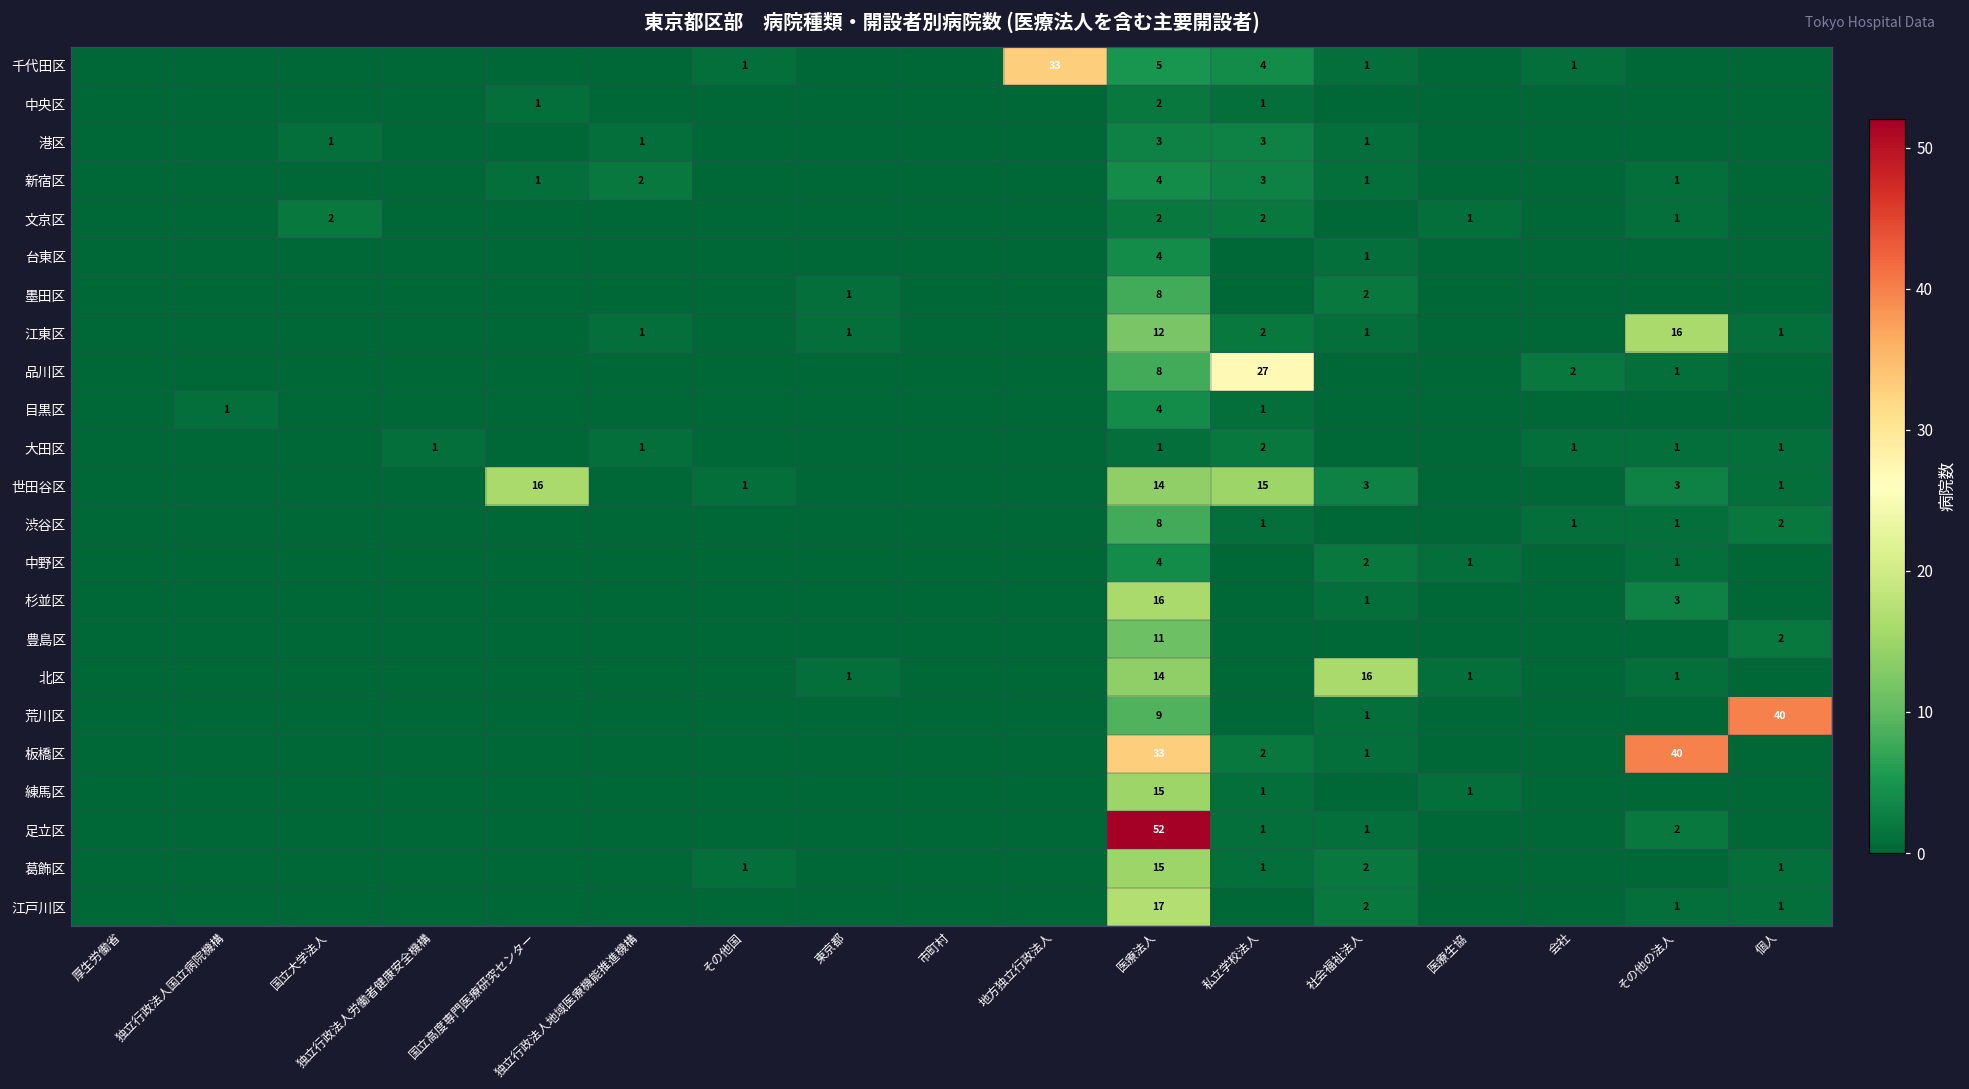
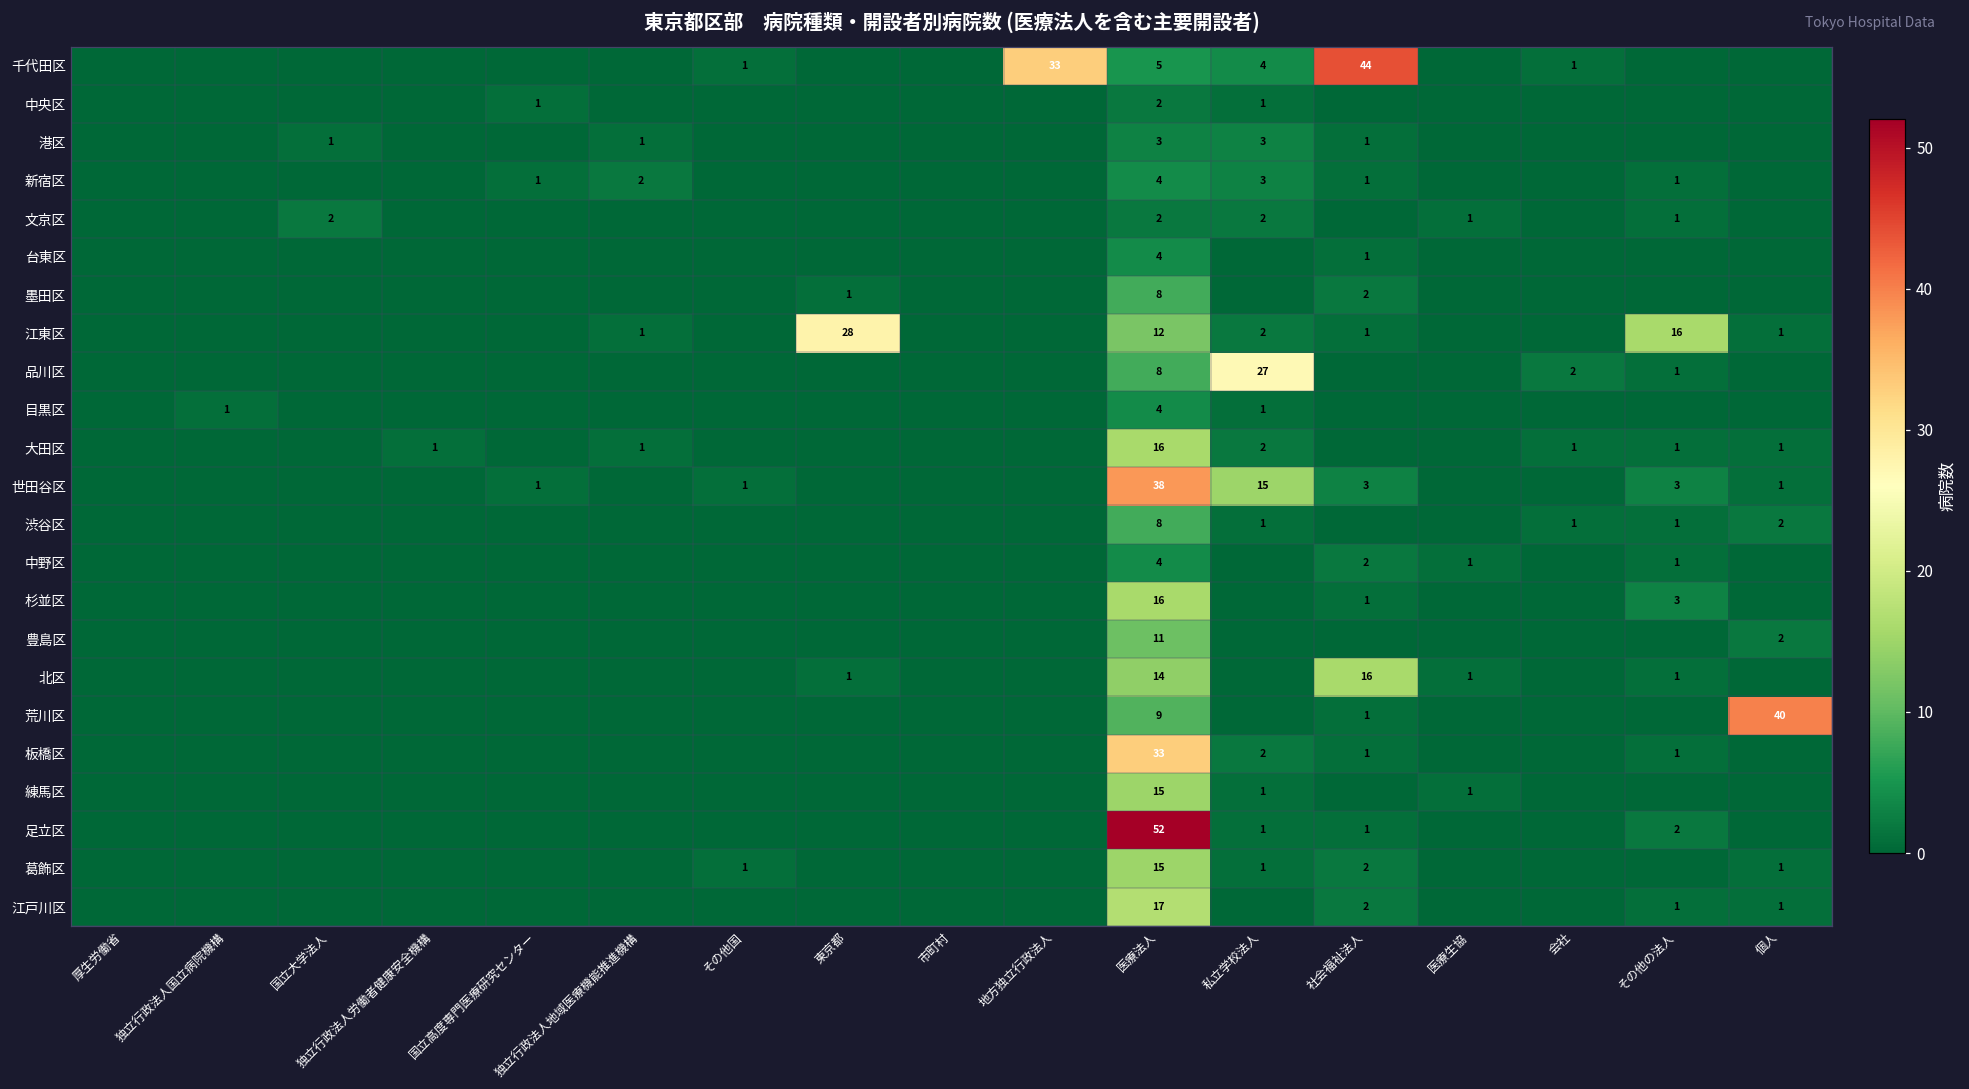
千代田区, 社会福祉法人: 1 -> 44
江東区, 東京都: 1 -> 28
大田区, 医療法人: 1 -> 16
世田谷区, 国立高度専門医療研究センター: 16 -> 1
世田谷区, 医療法人: 14 -> 38
板橋区, その他の法人: 40 -> 1
